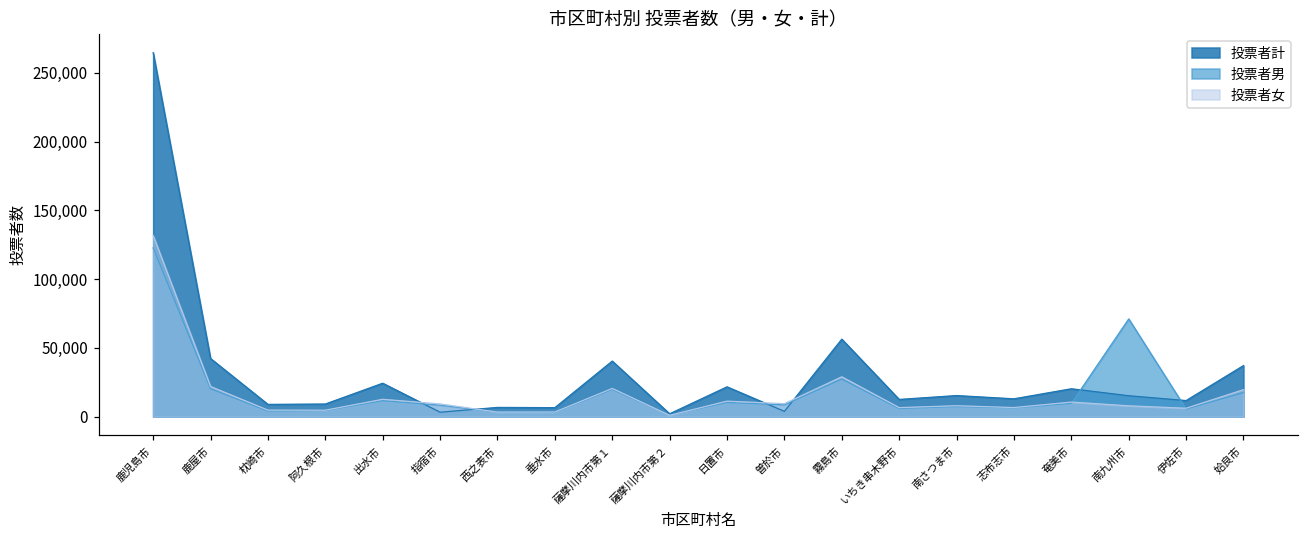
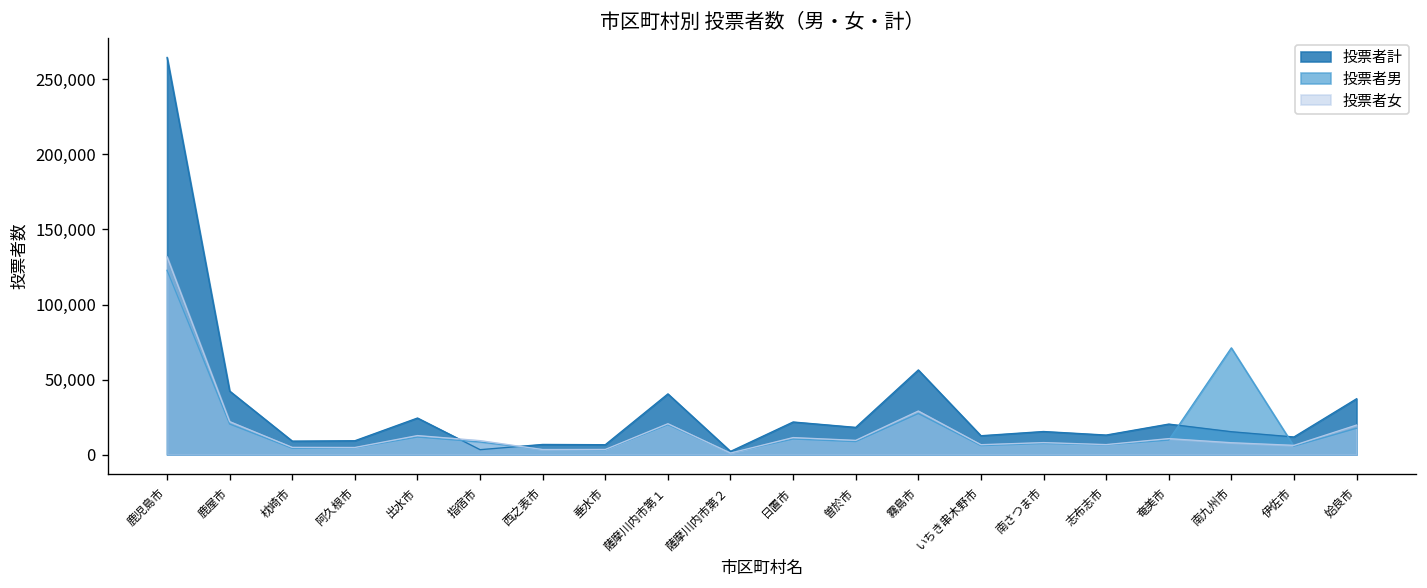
投票者計, 曽於市: 4,000 -> 18,000
